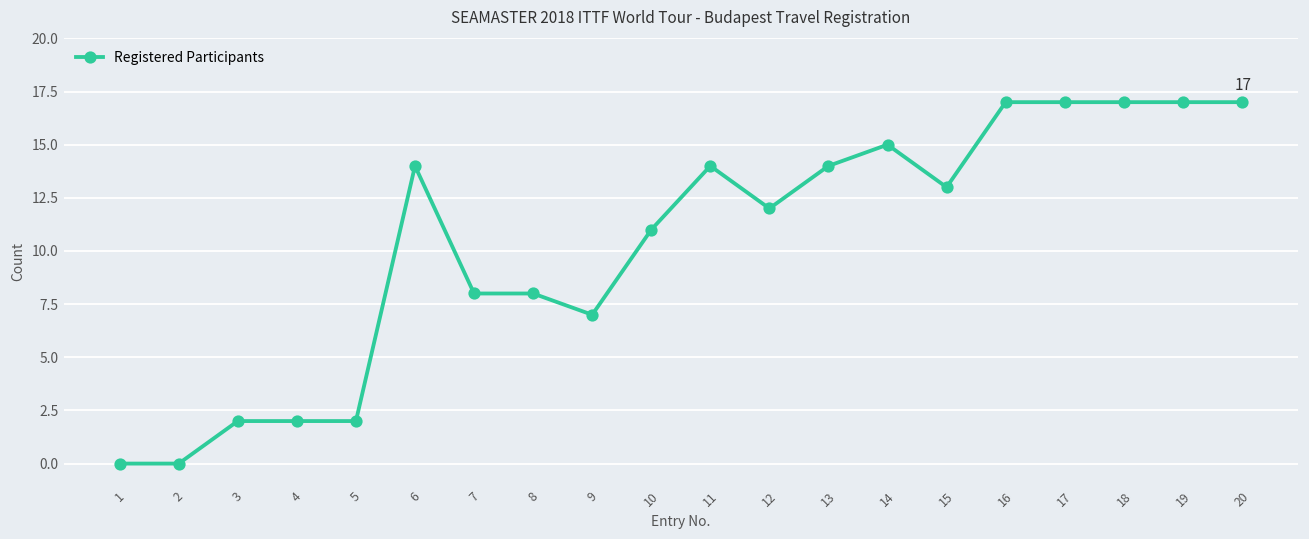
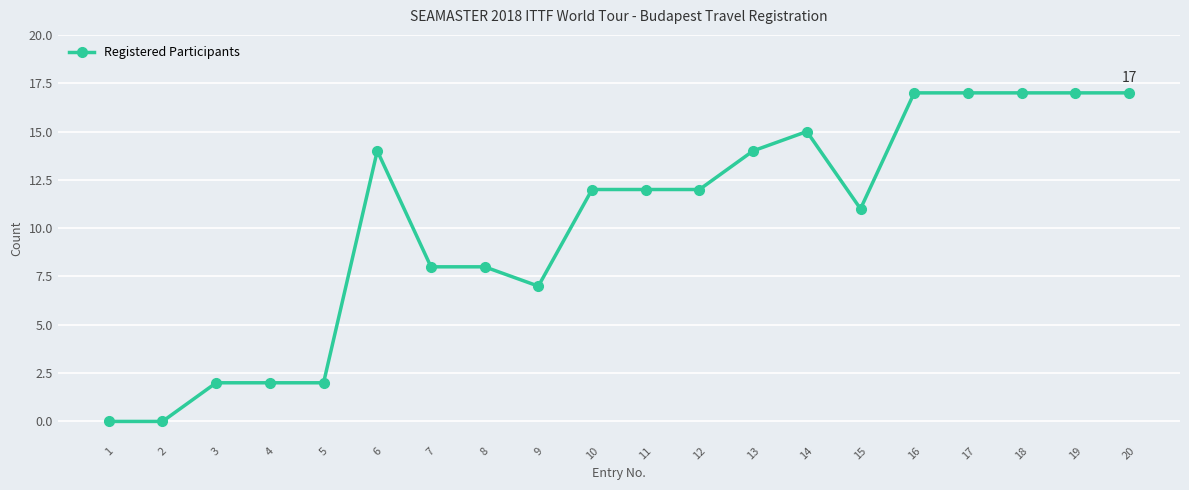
10: 11 -> 12
11: 14 -> 12
15: 13 -> 11
